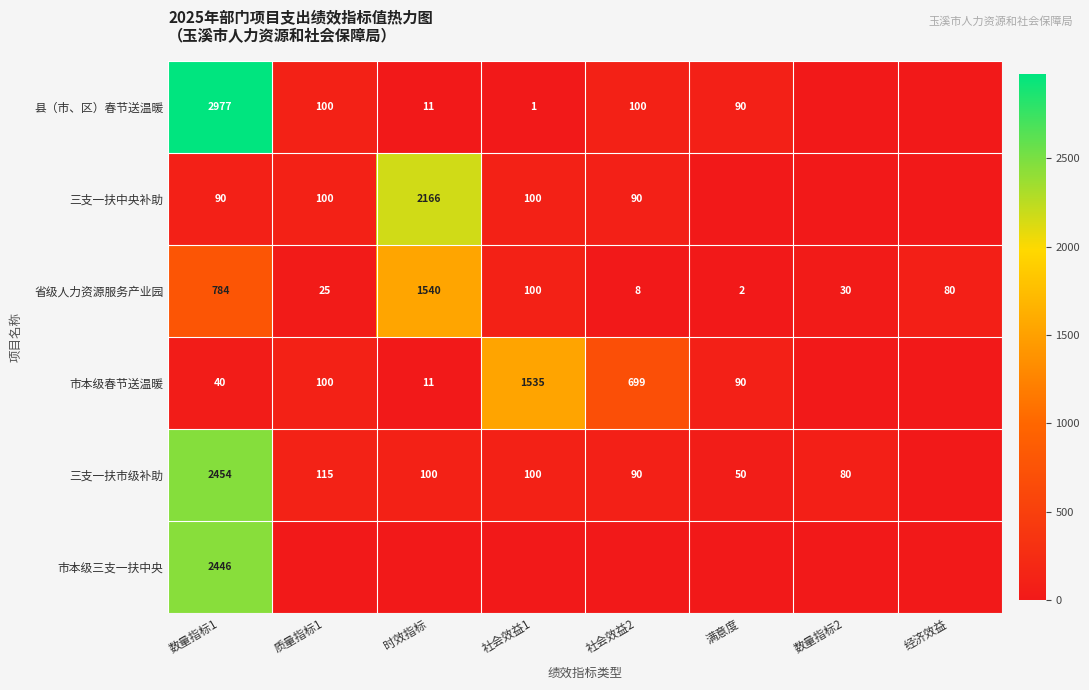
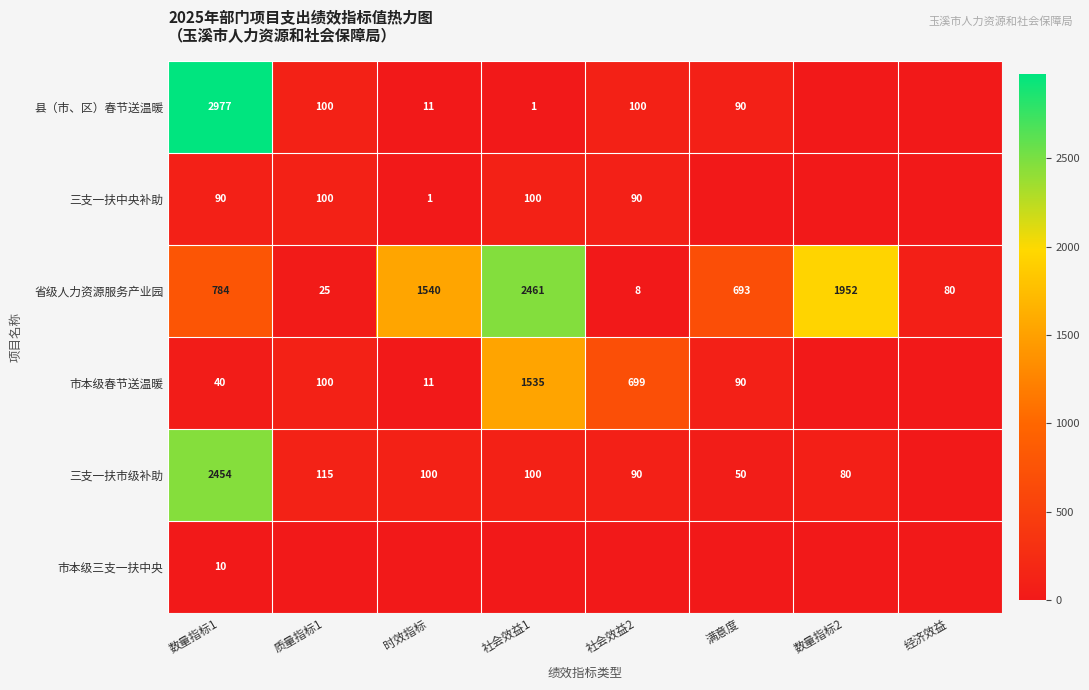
三支一扶中央补助, 时效指标: 2166 -> 1
省级人力资源服务产业园, 社会效益1: 100 -> 2461
省级人力资源服务产业园, 满意度: 2 -> 693
省级人力资源服务产业园, 数量指标2: 30 -> 1952
市本级三支一扶中央, 数量指标1: 2446 -> 10
